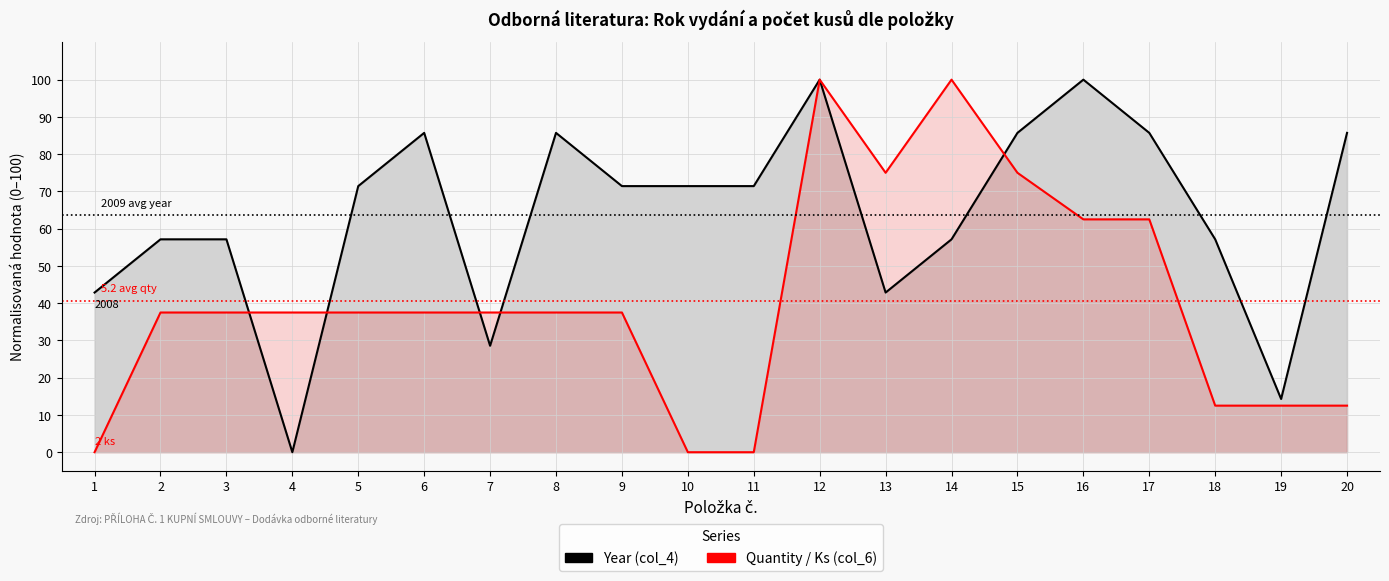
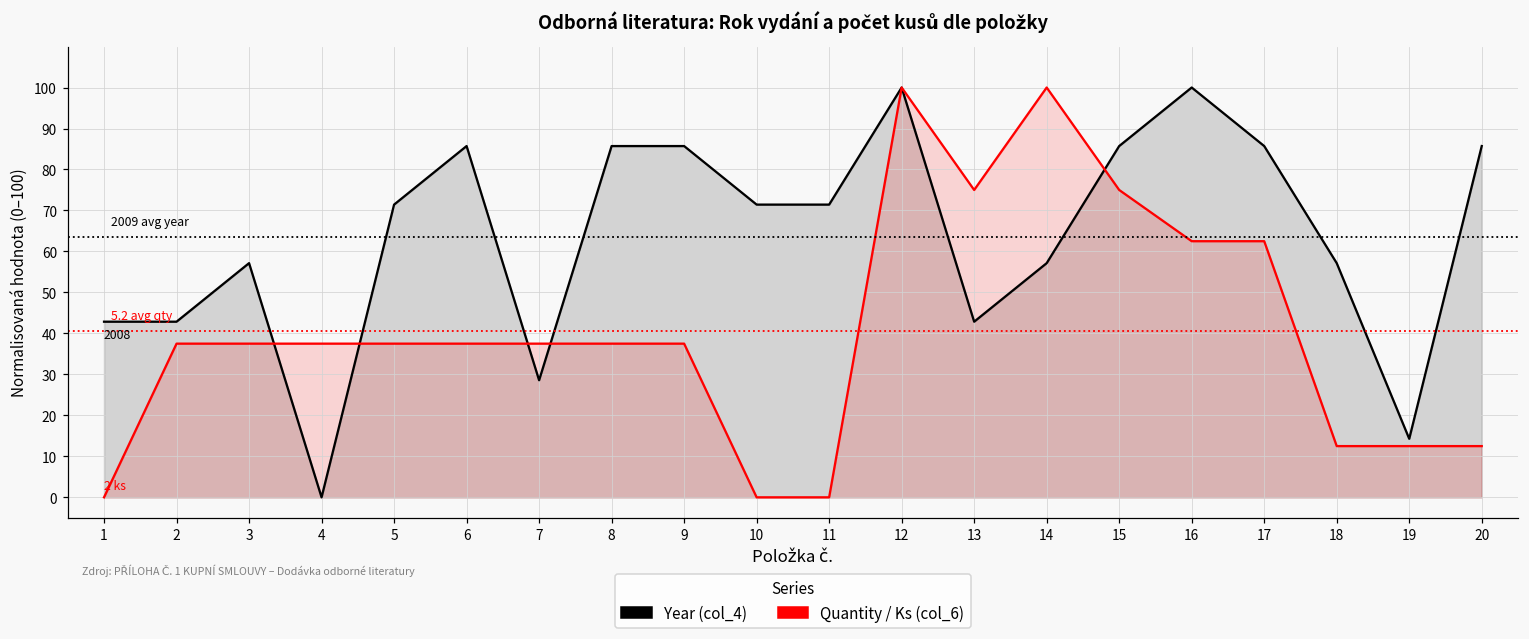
Year (col_4), 2: 57 -> 43
Year (col_4), 9: 71 -> 86
